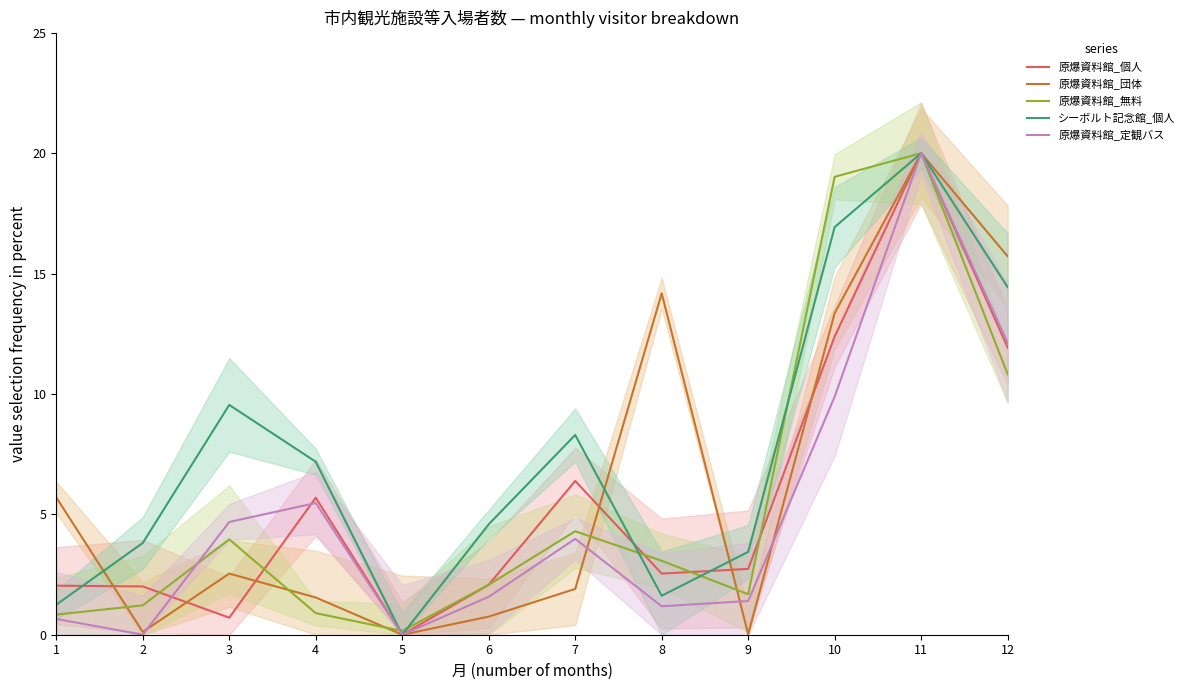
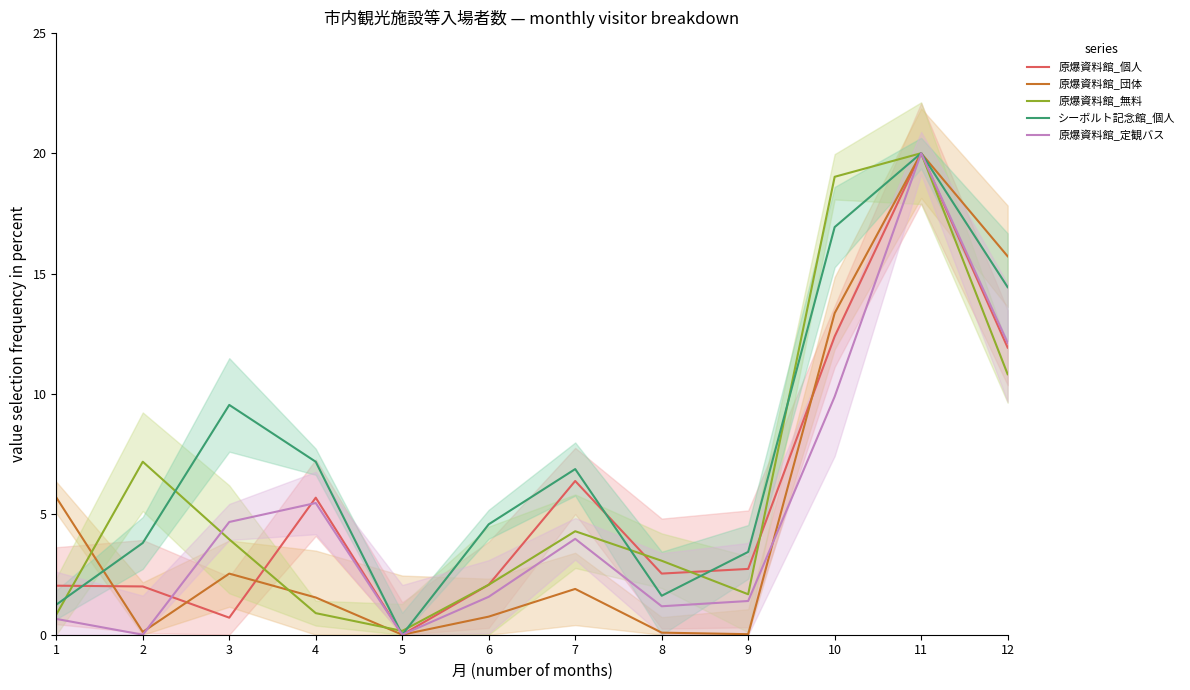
原爆資料館_無料, 2: 1.2 -> 7.2
シーボルト記念館_個人, 7: 8.3 -> 6.9
原爆資料館_団体, 8: 14.2 -> 0.1
